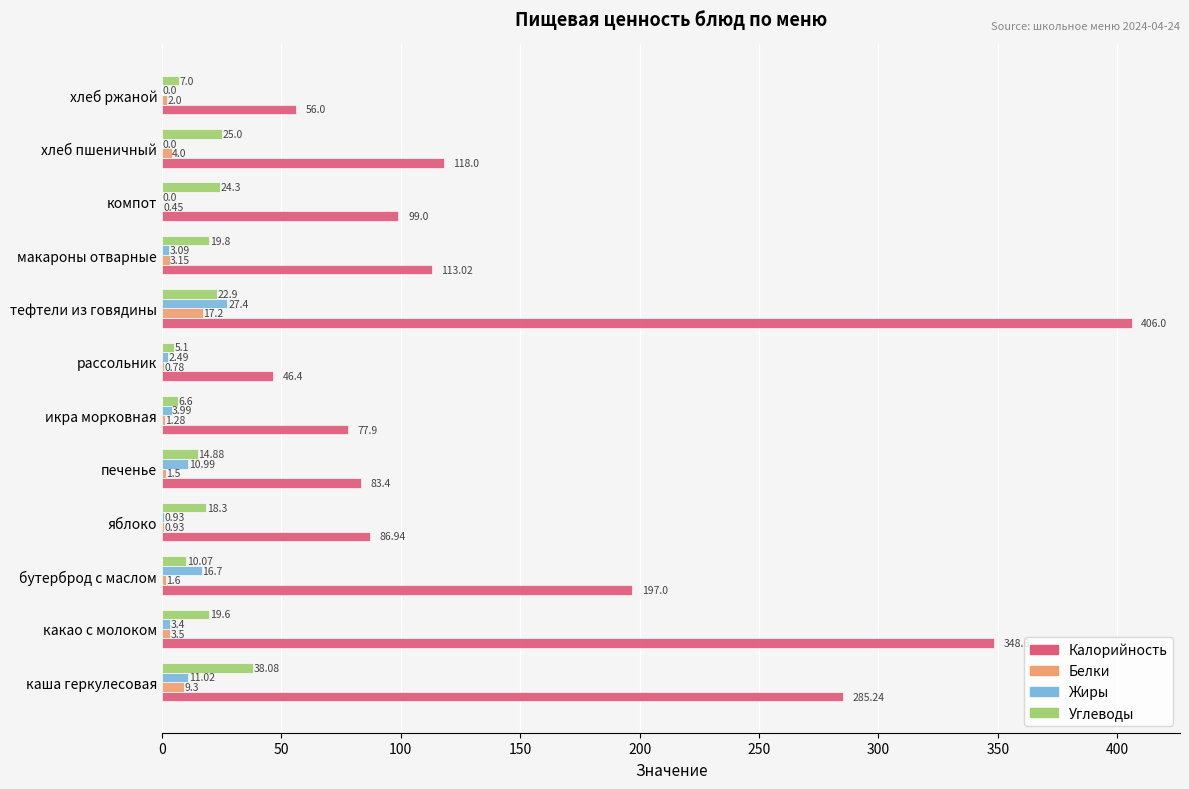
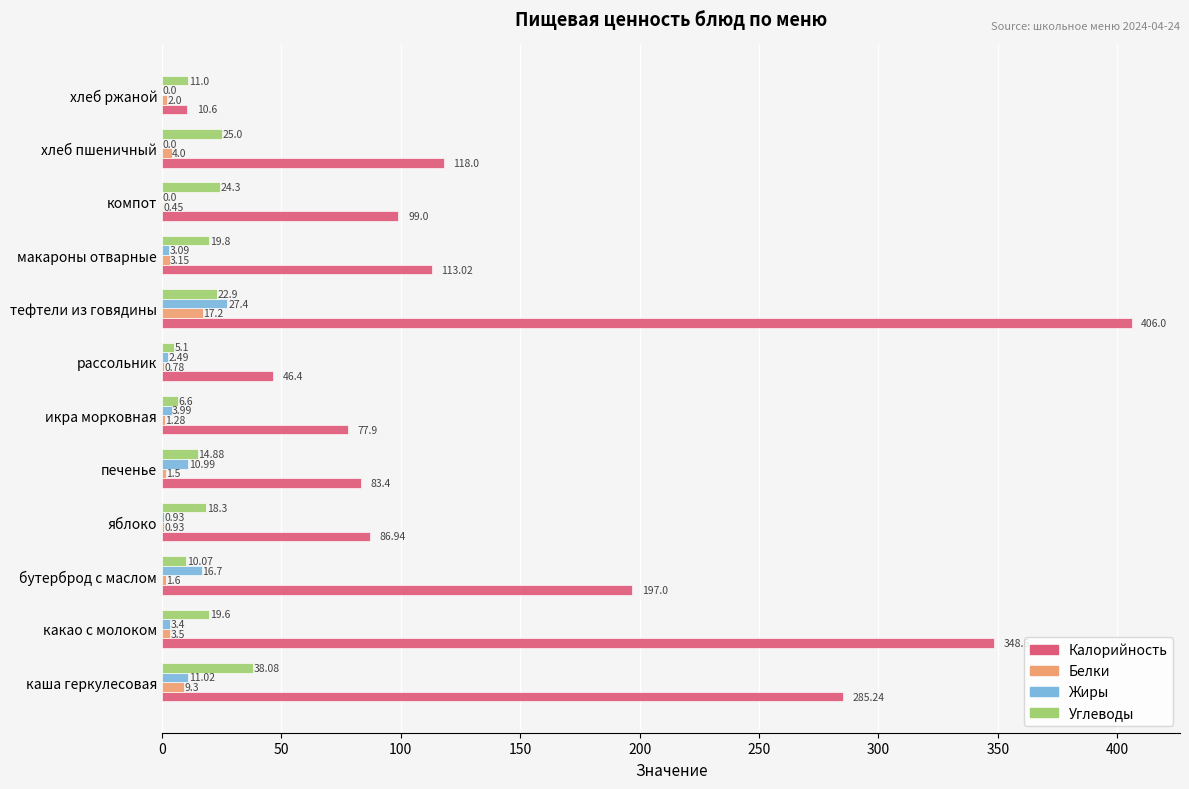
Углеводы, хлеб ржаной: 7.0 -> 11.0
Калорийность, хлеб ржаной: 56.0 -> 10.6
